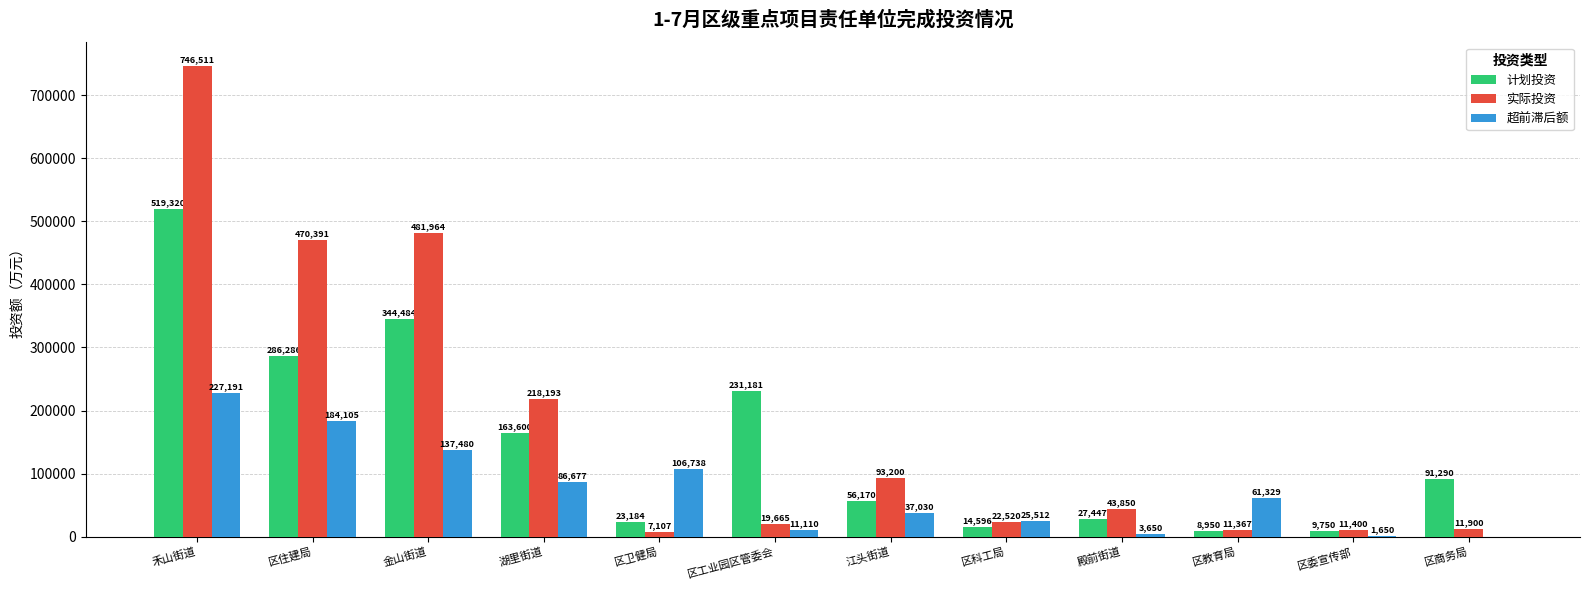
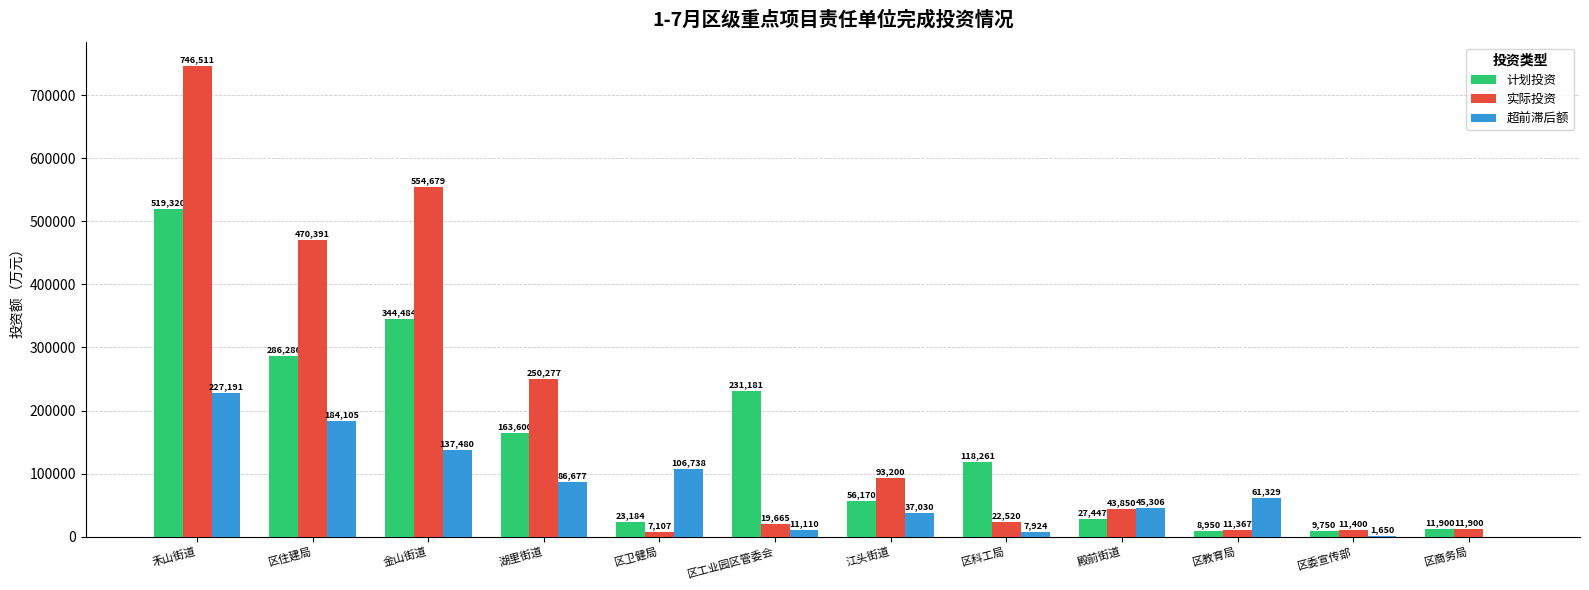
实际投资, 金山街道: 481,964 -> 554,679
实际投资, 湖里街道: 218,193 -> 250,277
计划投资, 区科工局: 14,596 -> 118,261
超前滞后额, 区科工局: 25,512 -> 7,924
超前滞后额, 殿前街道: 3,650 -> 45,306
计划投资, 区商务局: 91,290 -> 11,900
